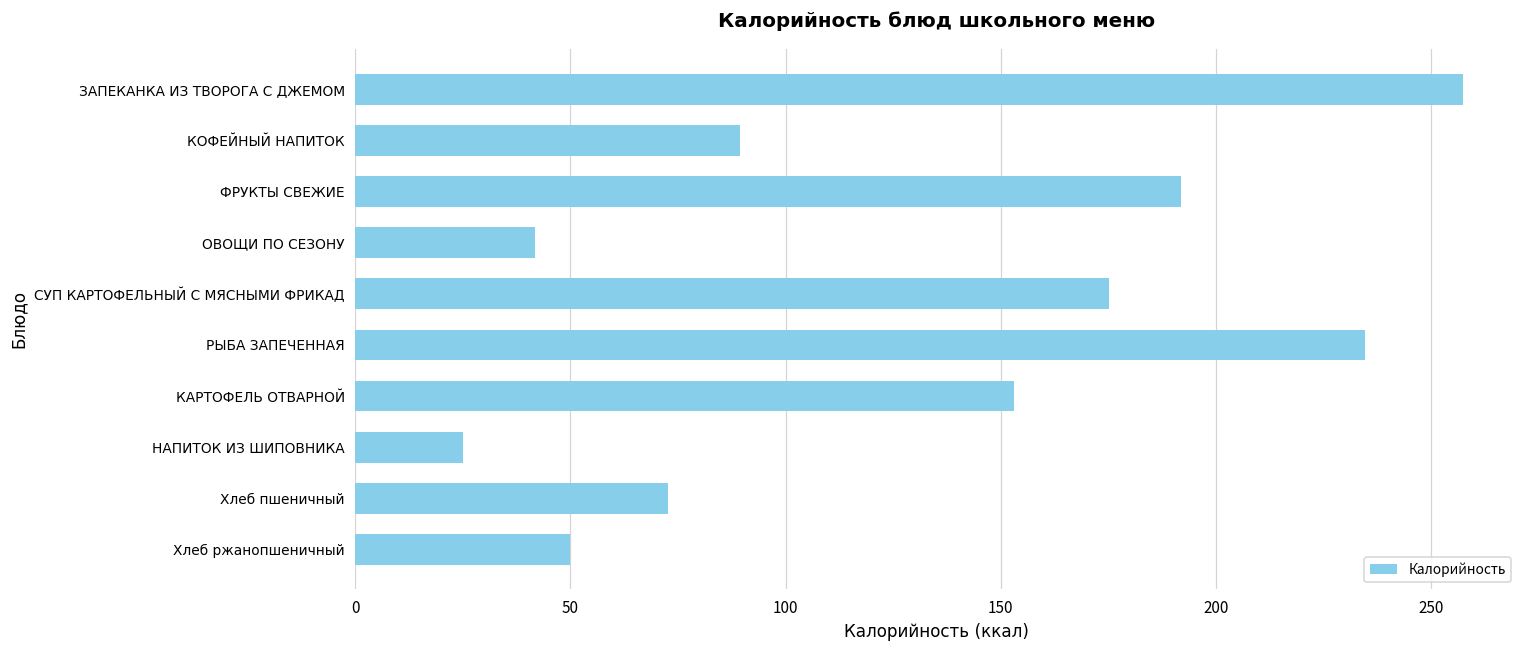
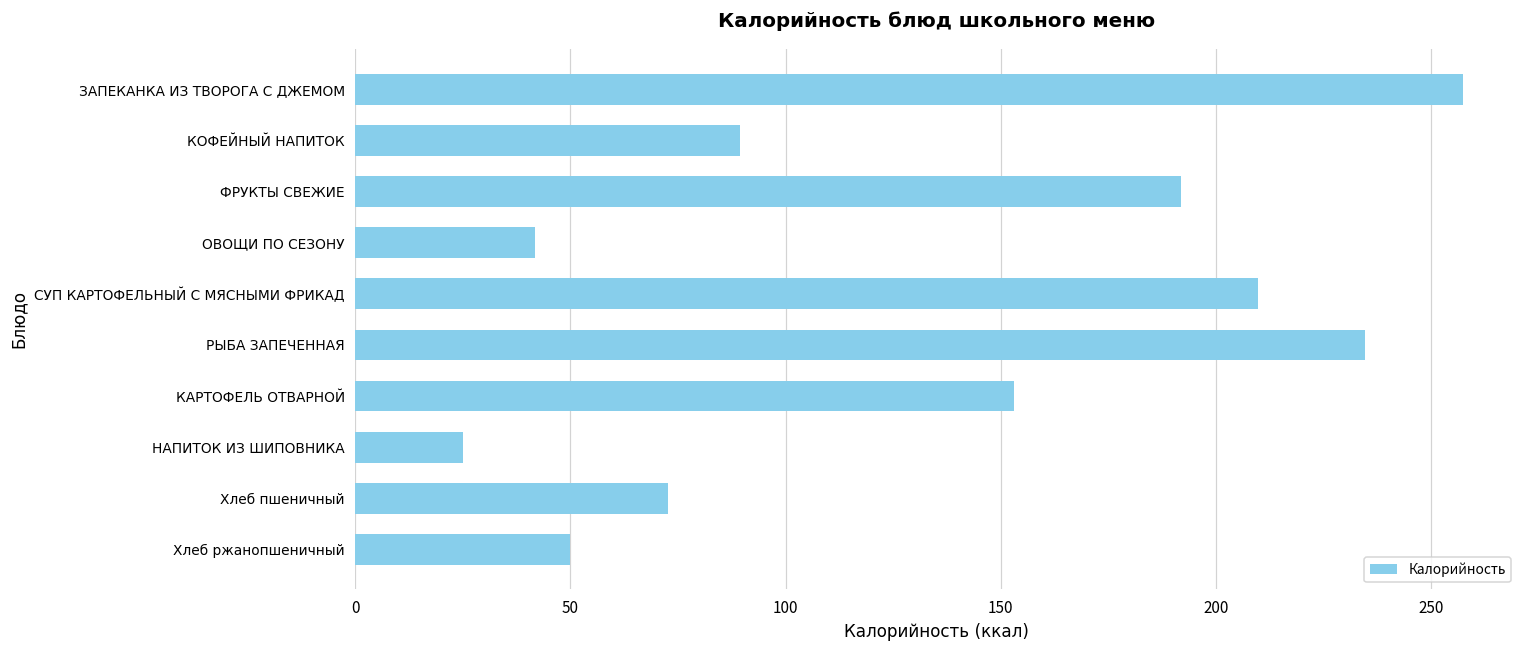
СУП КАРТОФЕЛЬНЫЙ С МЯСНЫМИ ФРИКАД: 175 -> 210
